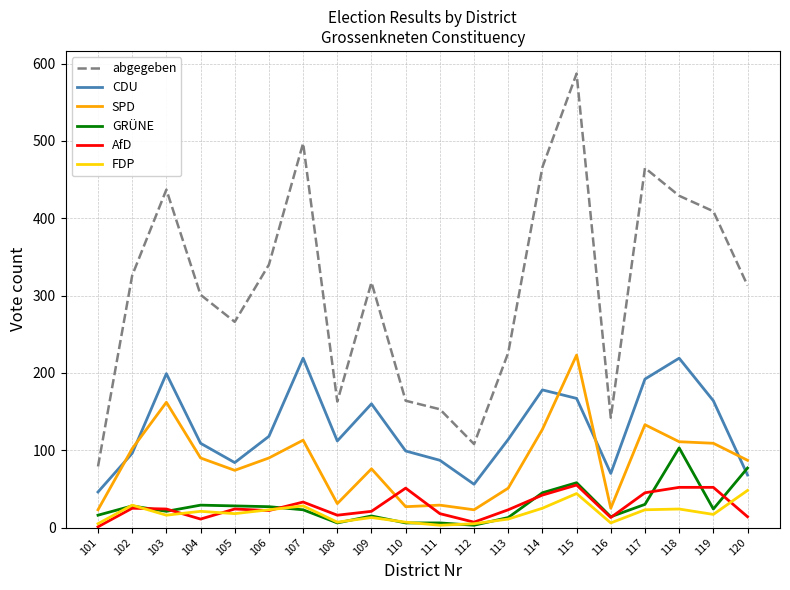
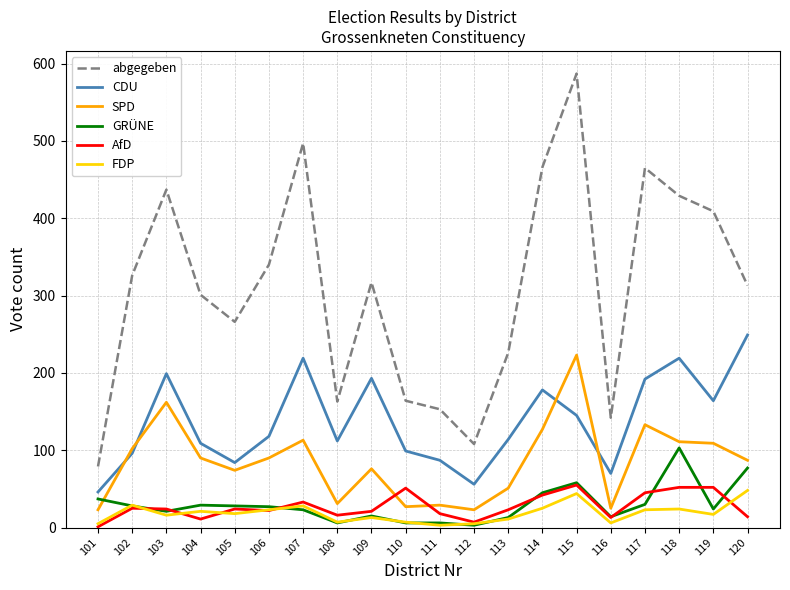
GRÜNE, 101: 20 -> 40
CDU, 109: 160 -> 190
CDU, 115: 170 -> 150
CDU, 120: 70 -> 250
